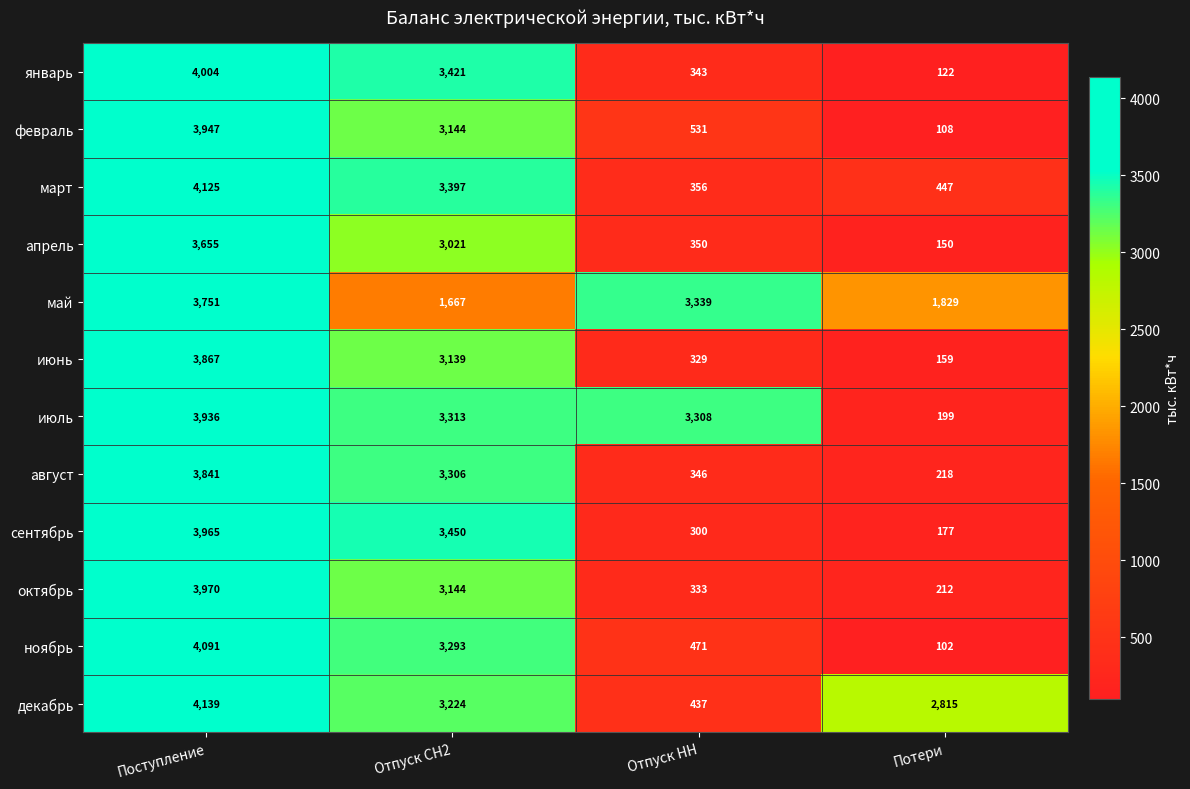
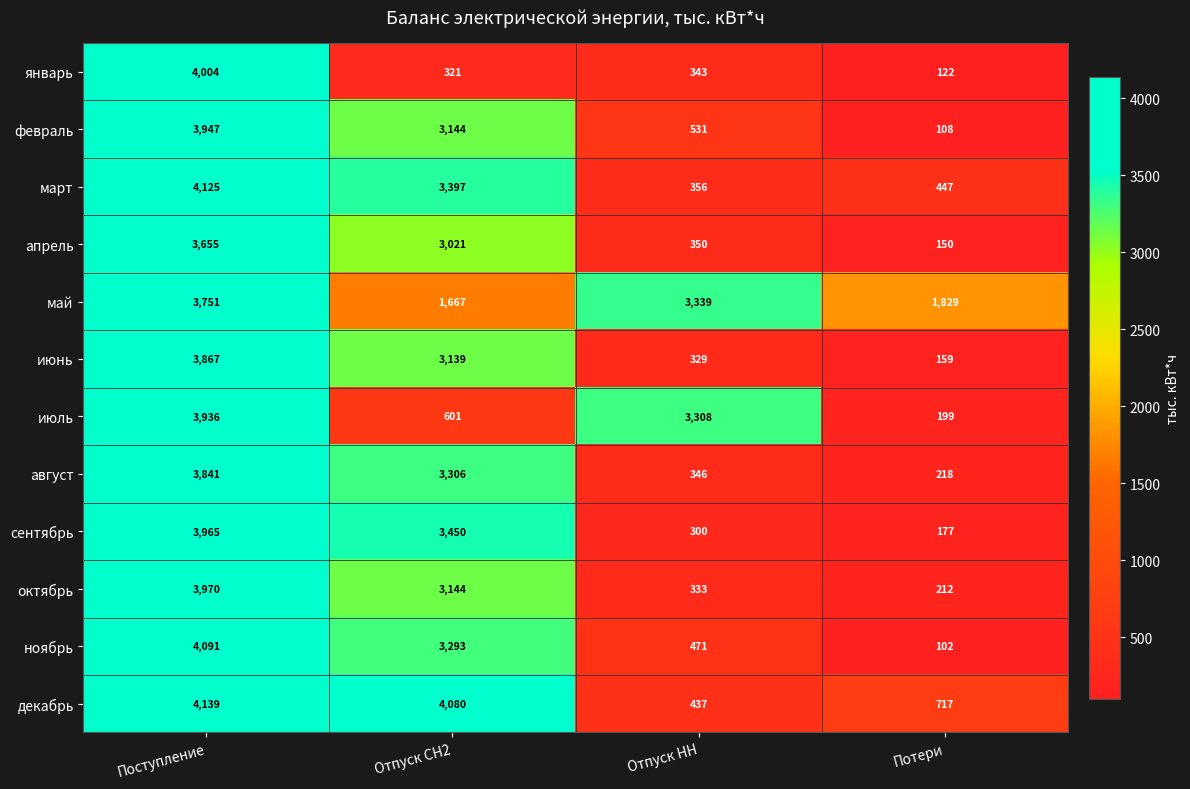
январь, Отпуск СН2: 3,421 -> 321
июль, Отпуск СН2: 3,313 -> 601
декабрь, Отпуск СН2: 3,224 -> 4,080
декабрь, Потери: 2,815 -> 717
